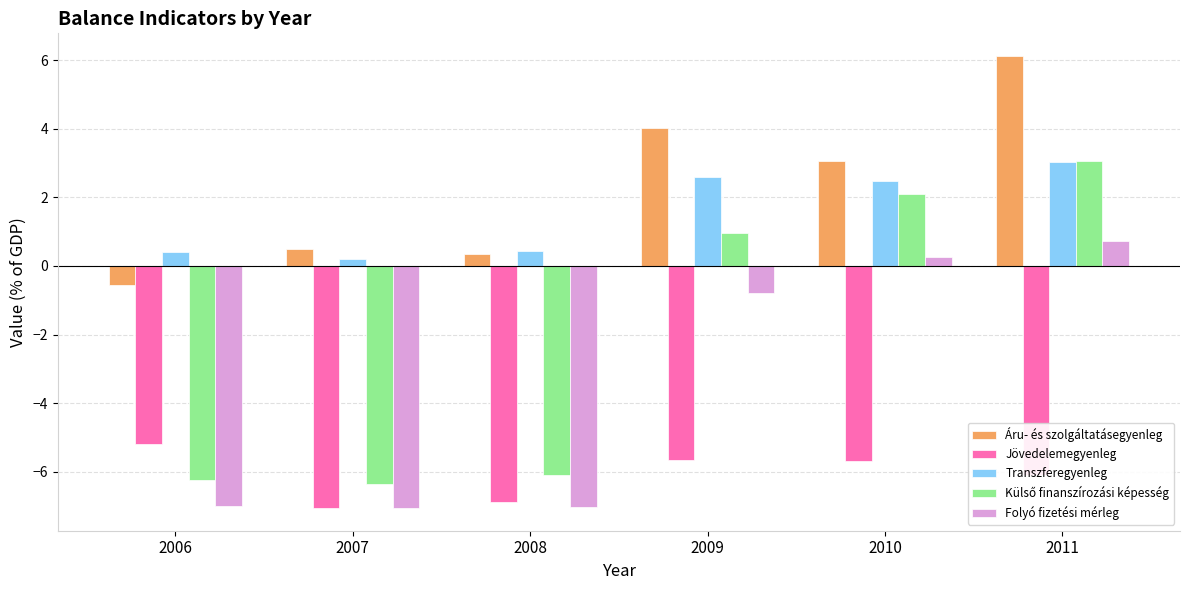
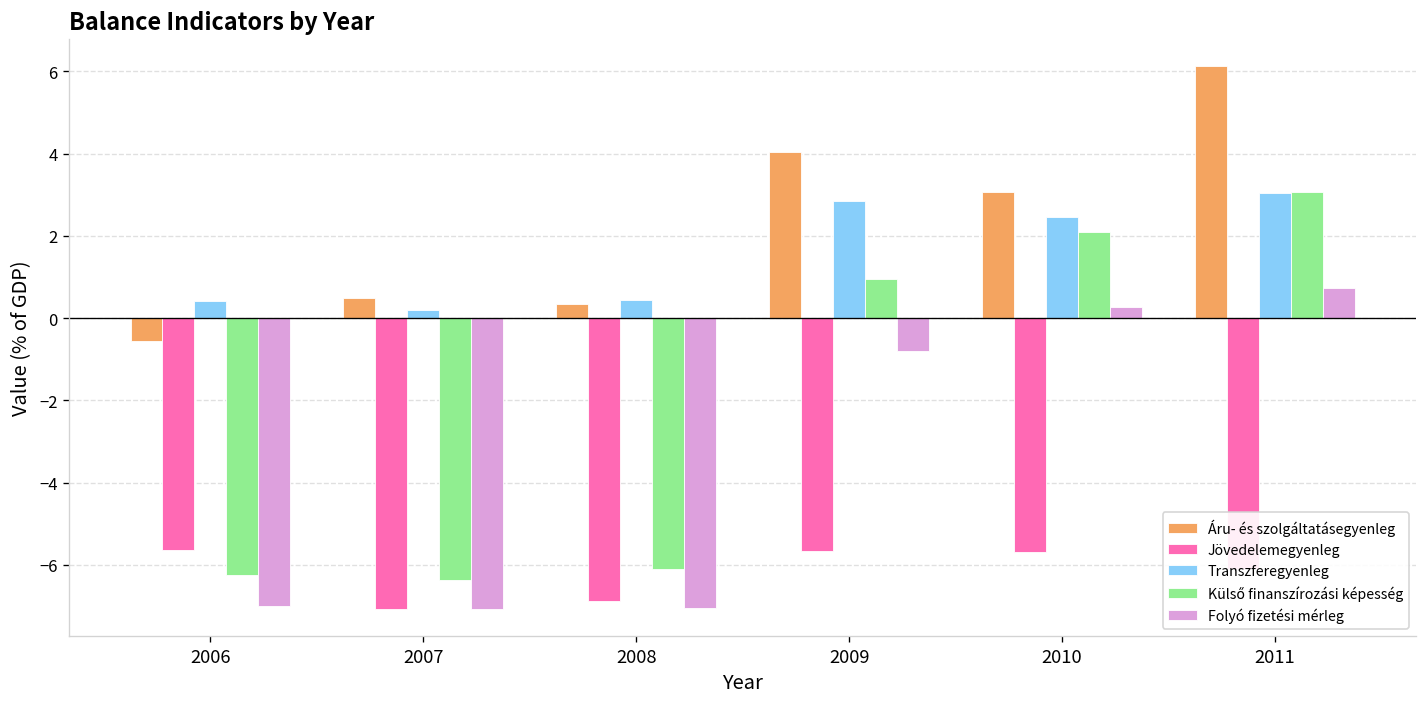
Jövedelemegyenleg, 2006: -5.2 -> -5.6
Transzferegyenleg, 2009: 2.6 -> 2.8
